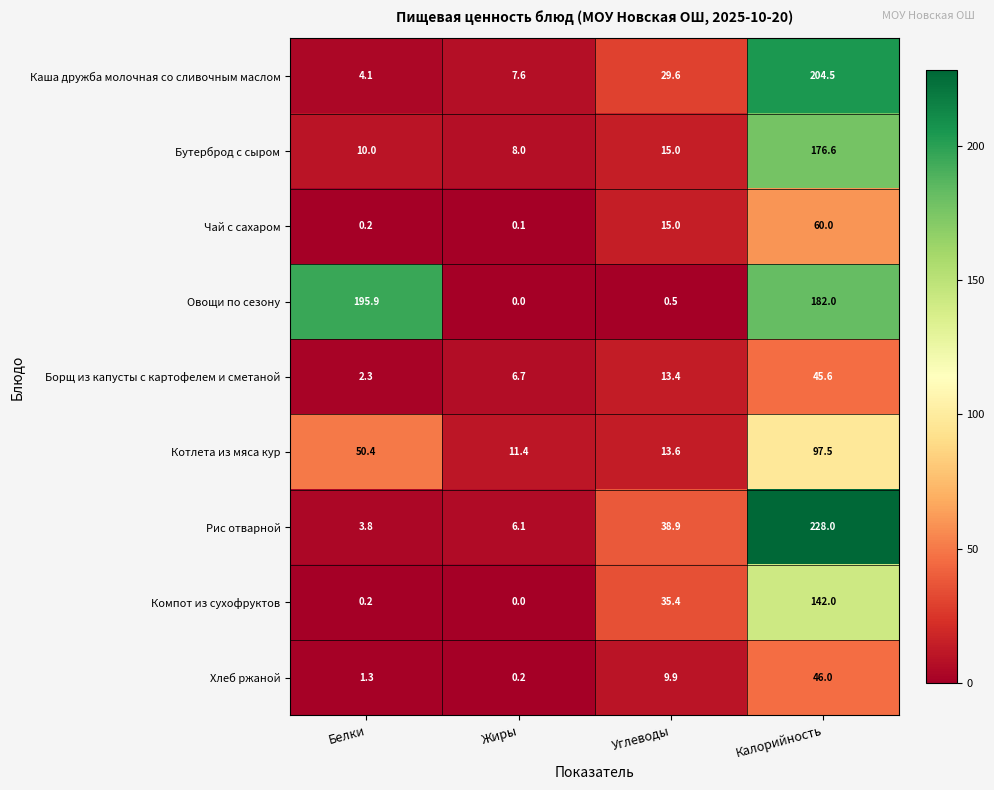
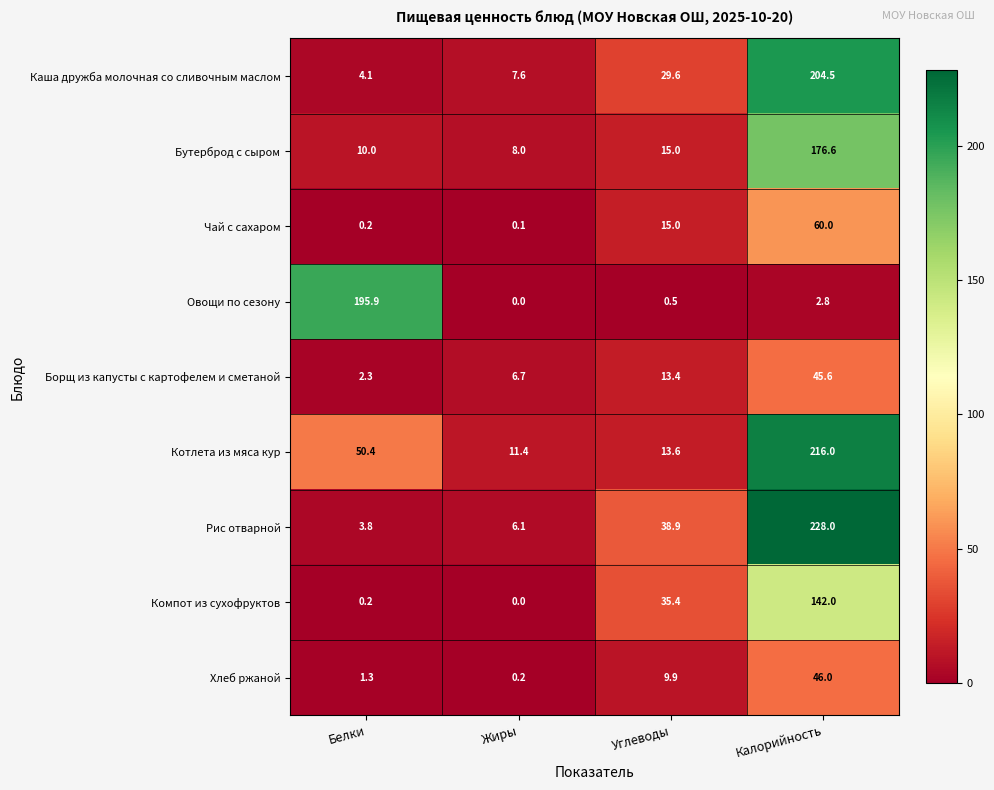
Овощи по сезону, Калорийность: 182.0 -> 2.8
Котлета из мяса кур, Калорийность: 97.5 -> 216.0
